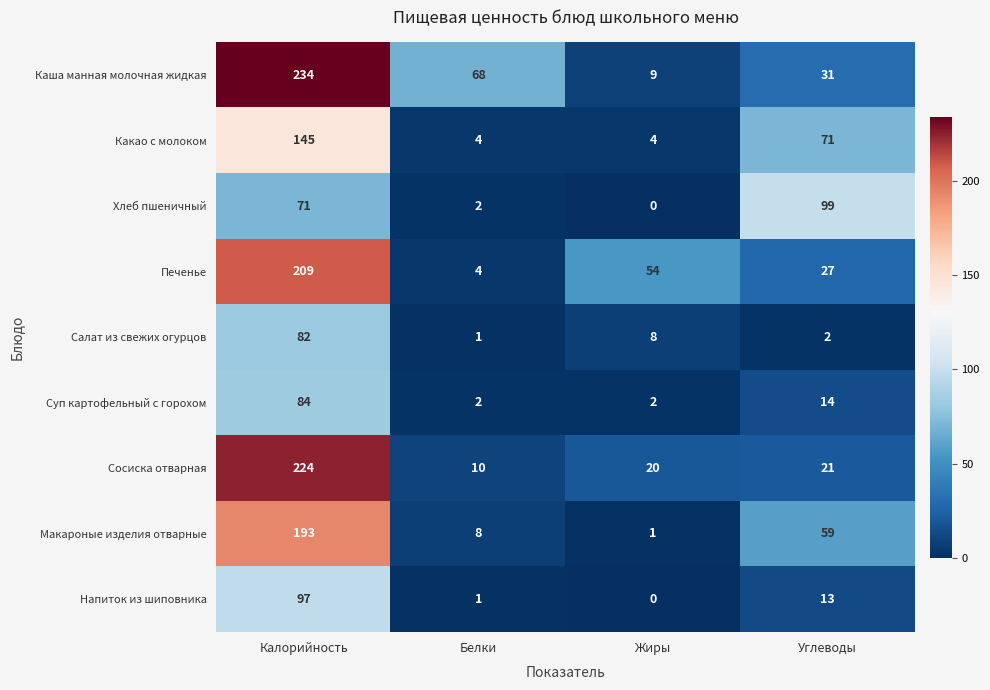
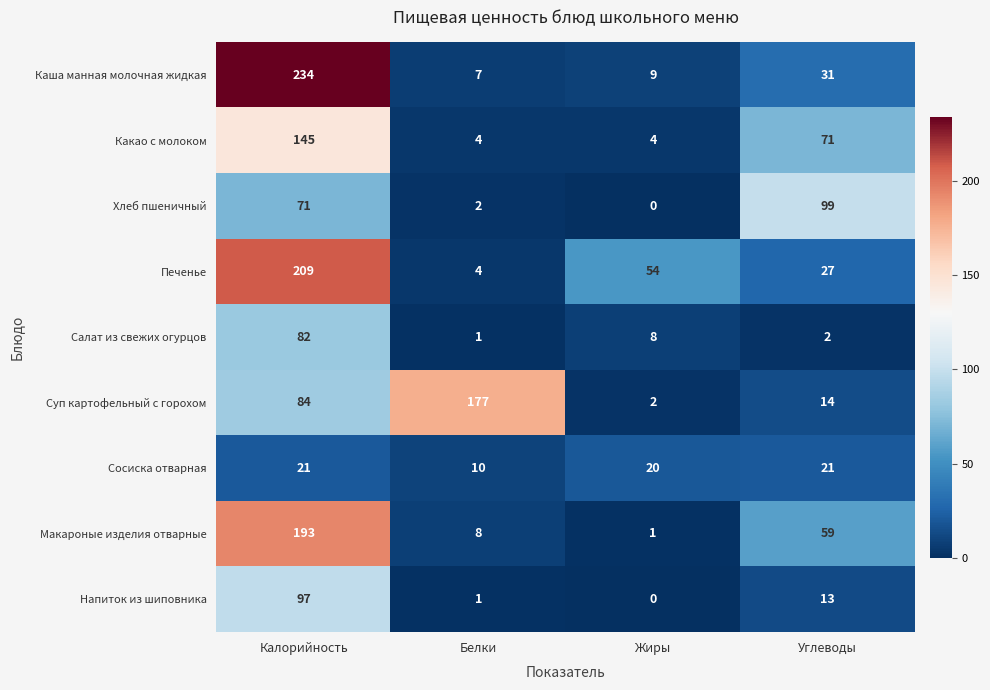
Каша манная молочная жидкая, Белки: 68 -> 7
Суп картофельный с горохом, Белки: 2 -> 177
Сосиска отварная, Калорийность: 224 -> 21
